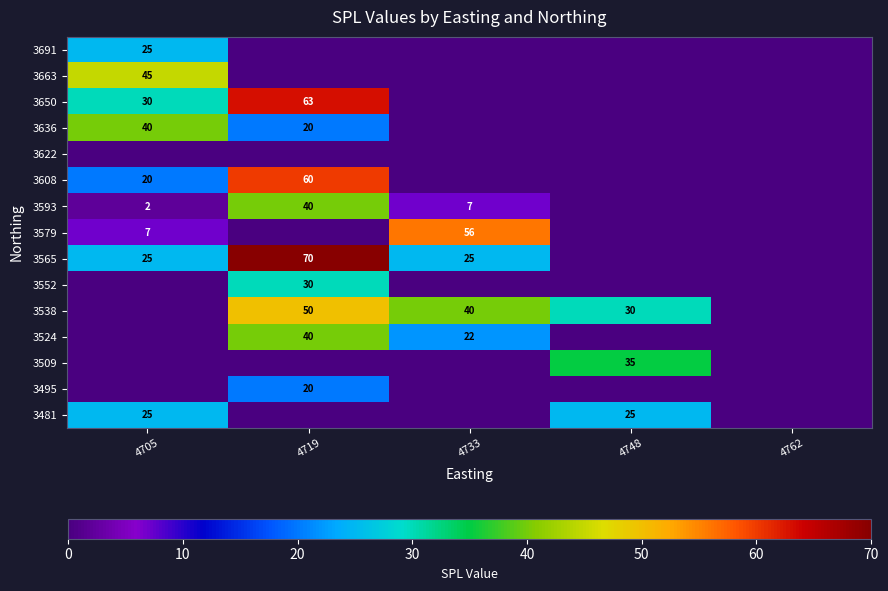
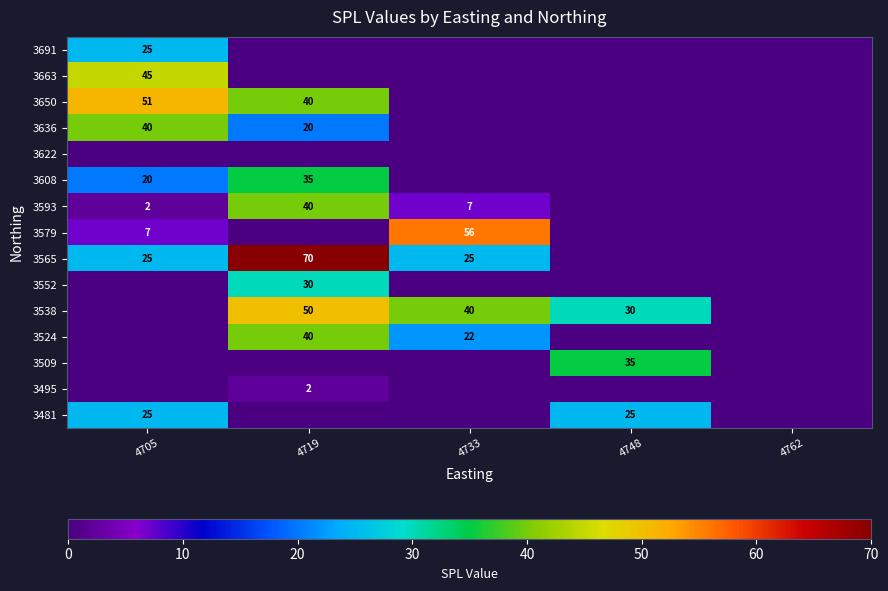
3650, 4705: 30 -> 51
3650, 4719: 63 -> 40
3608, 4719: 60 -> 35
3495, 4719: 20 -> 2
